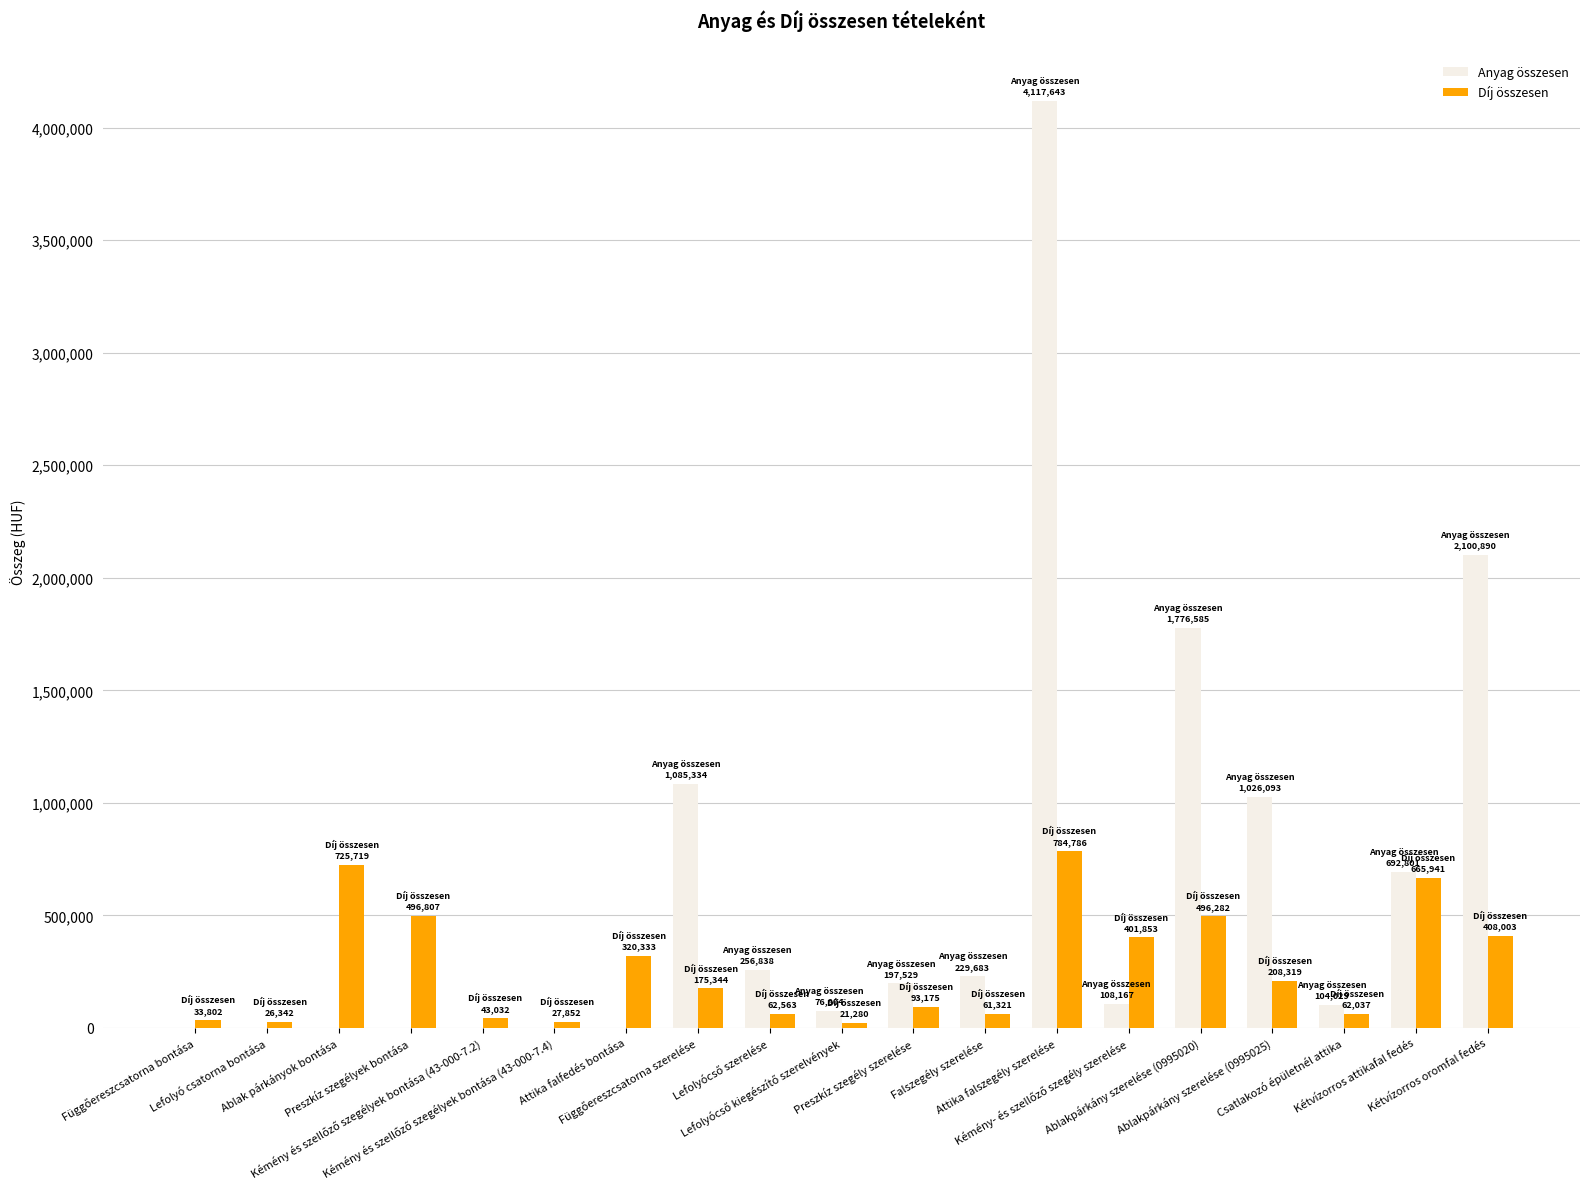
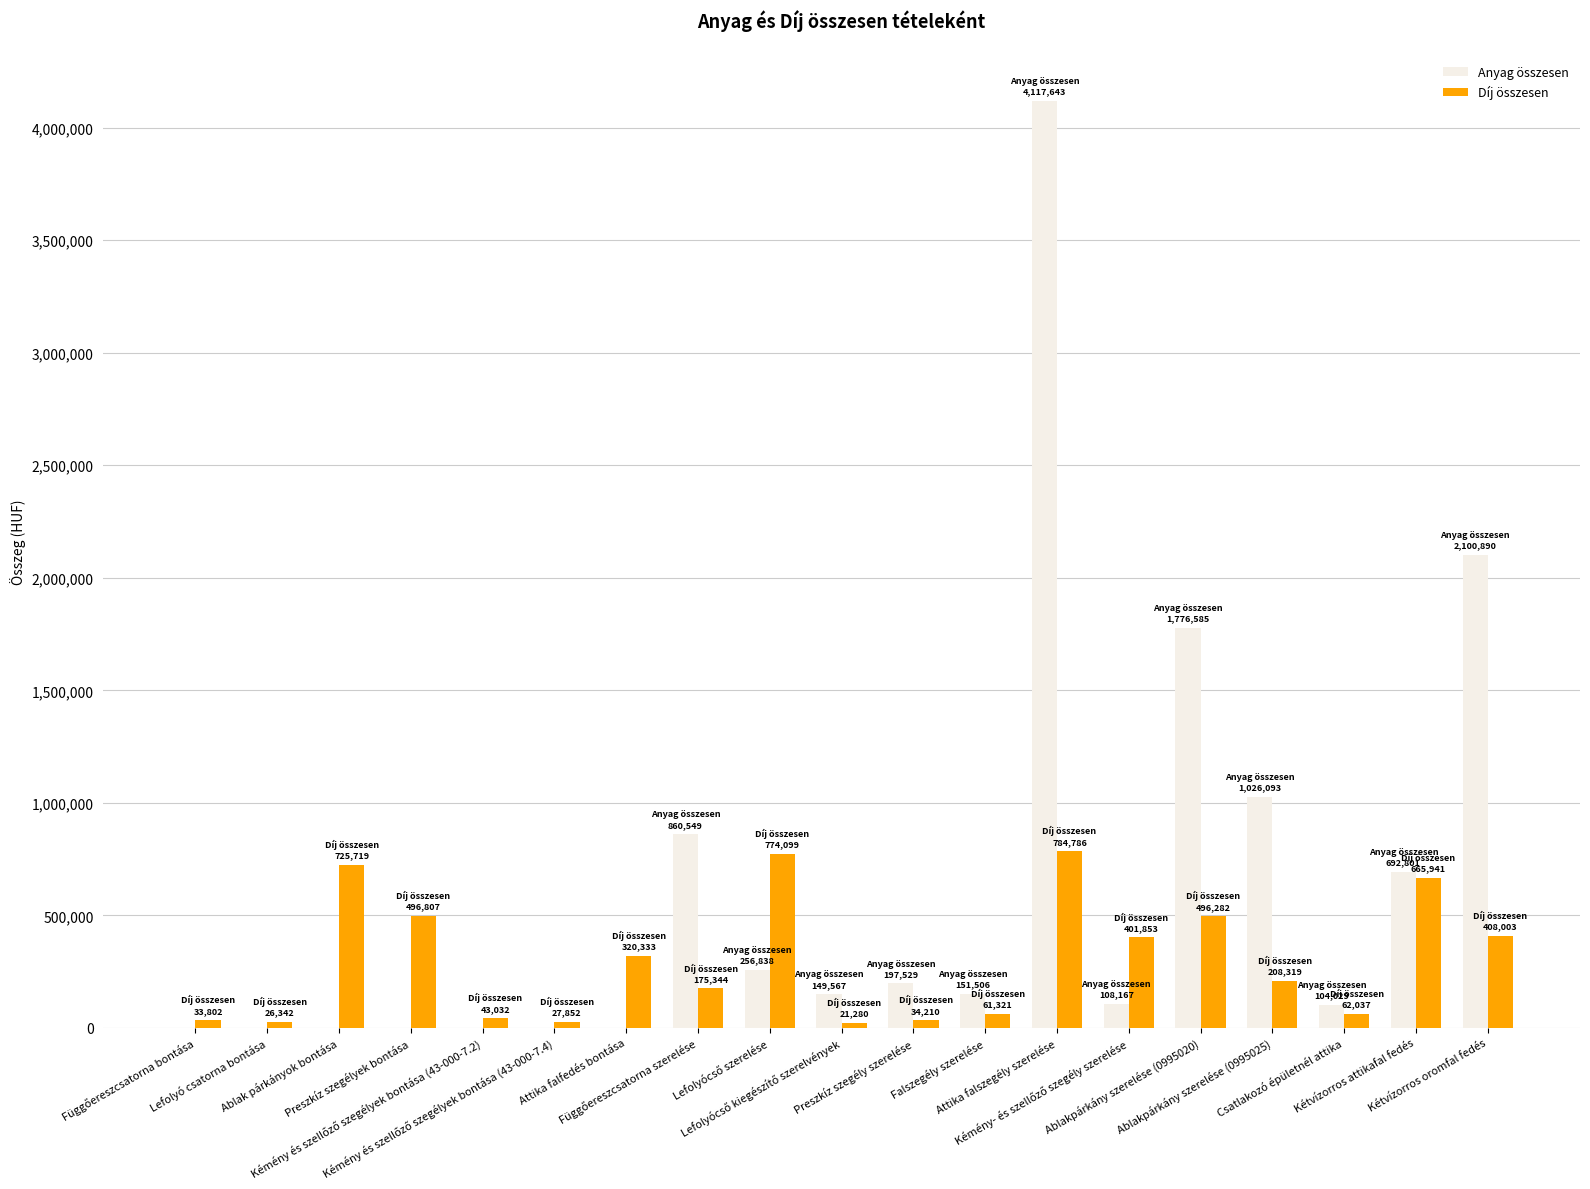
Anyag összesen, Függőereszcsatorna szerelése: 1,085,334 -> 860,549
Díj összesen, Lefolyócső szerelése: 62,563 -> 774,099
Anyag összesen, Lefolyócső kiegészítő szerelvények: 76,804 -> 149,567
Díj összesen, Preszkíz szegély szerelése: 93,175 -> 34,210
Anyag összesen, Falszegély szerelése: 229,683 -> 151,506
